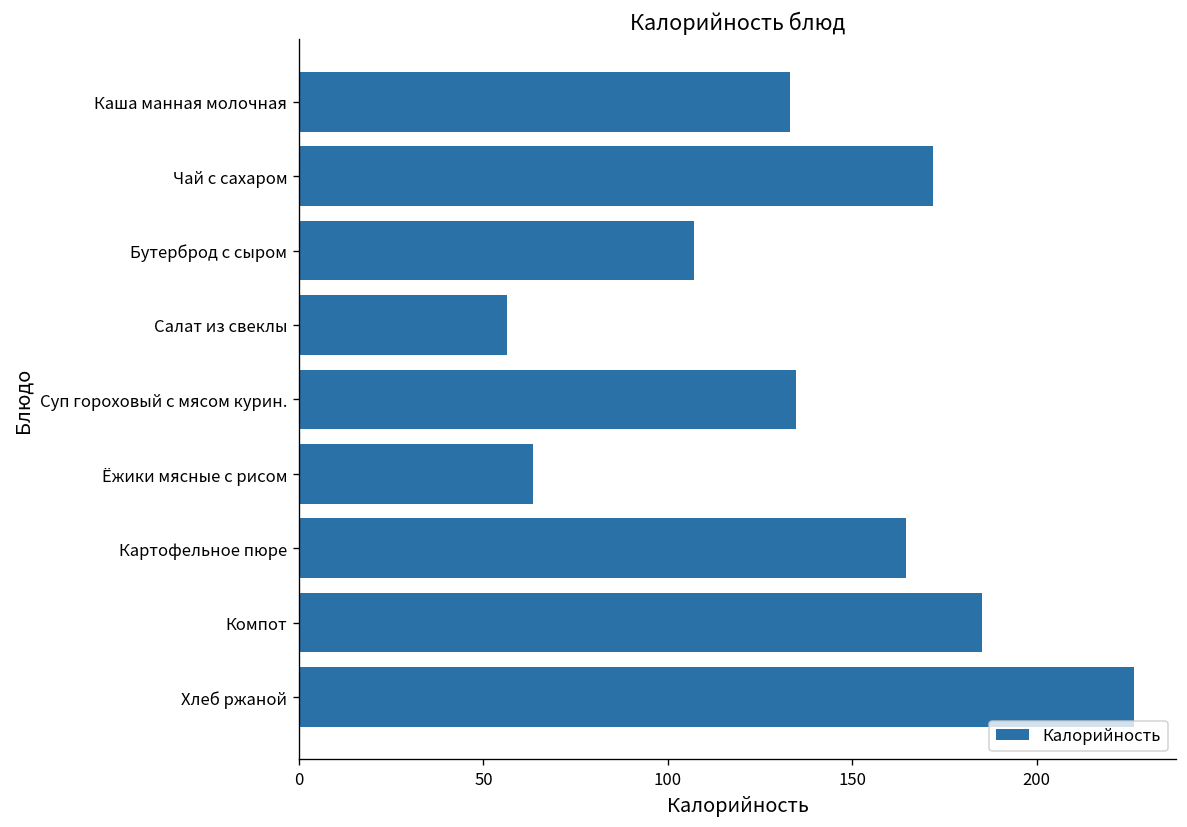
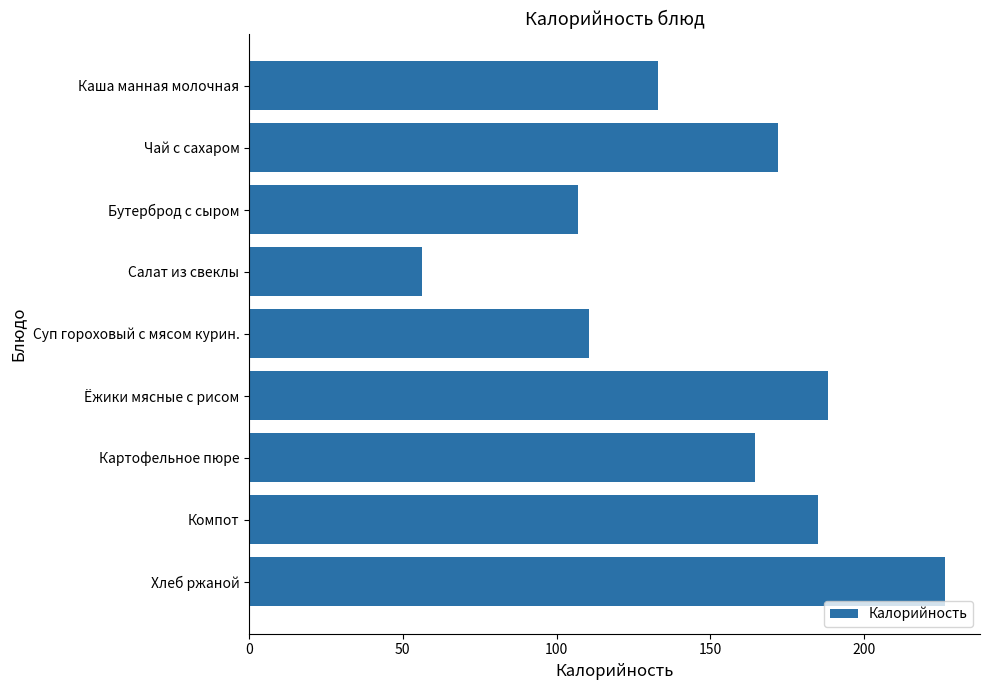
Суп гороховый с мясом курин.: 135 -> 111
Ёжики мясные с рисом: 64 -> 188
